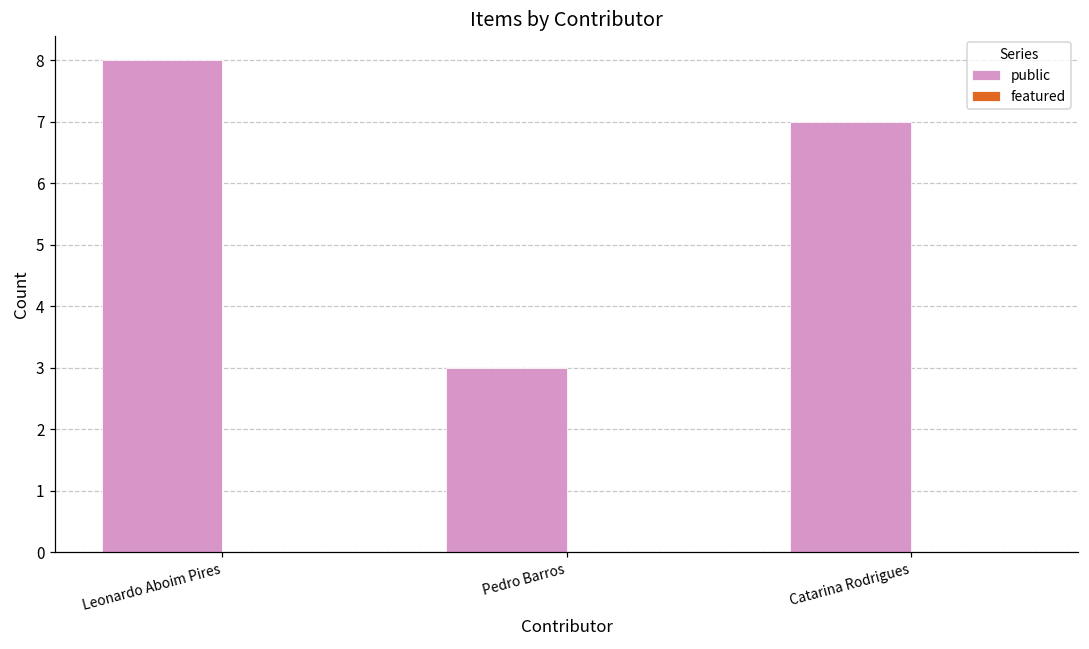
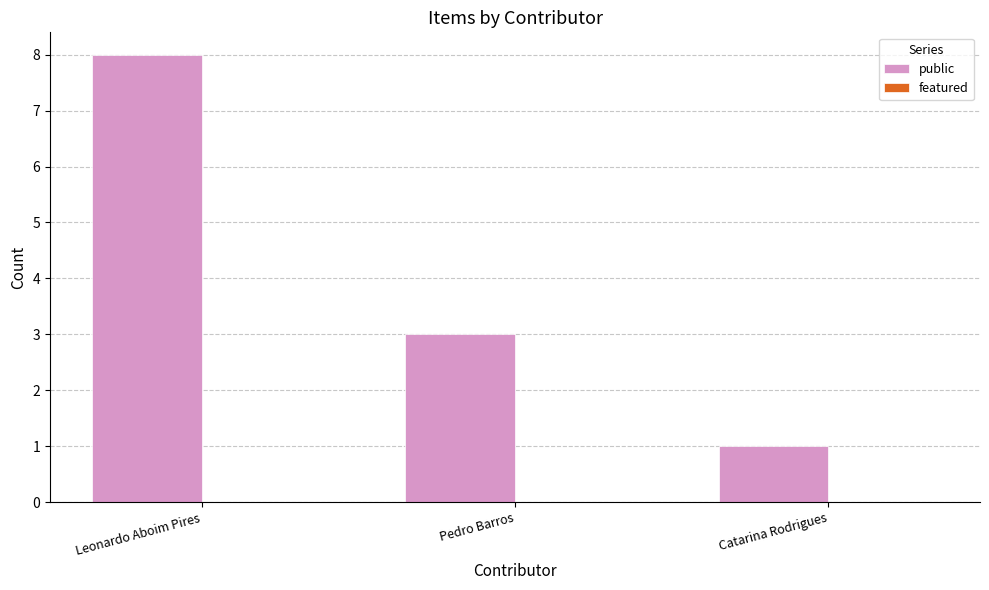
public, Catarina Rodrigues: 7 -> 1
